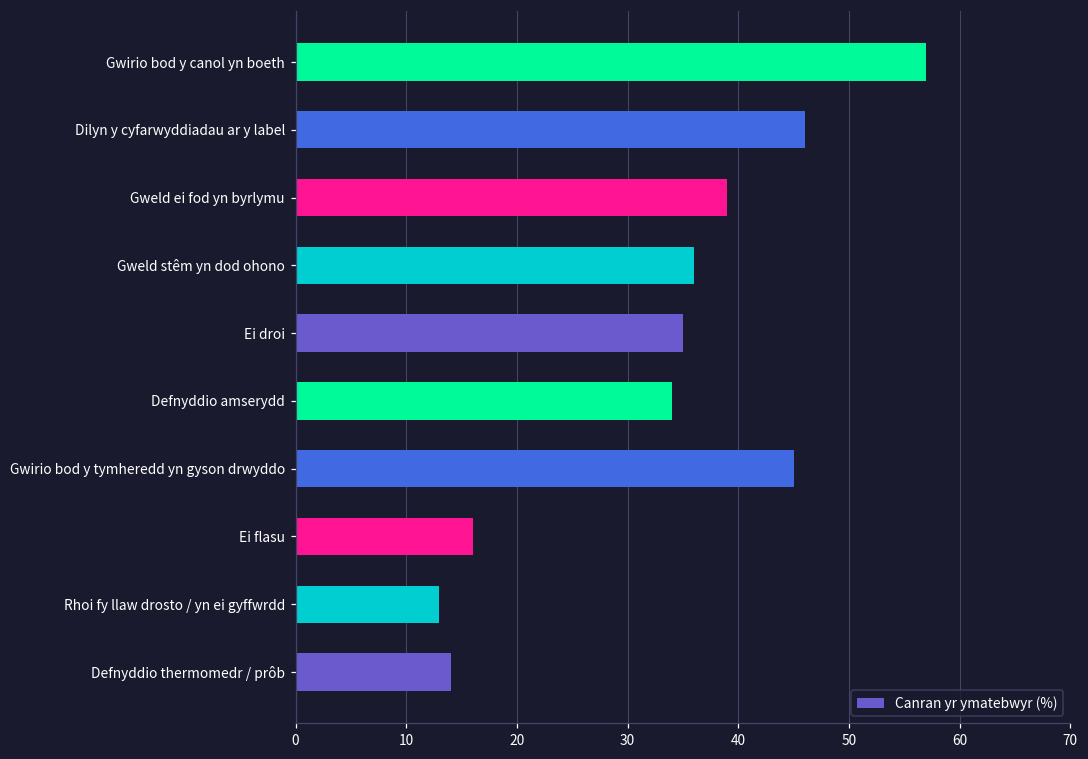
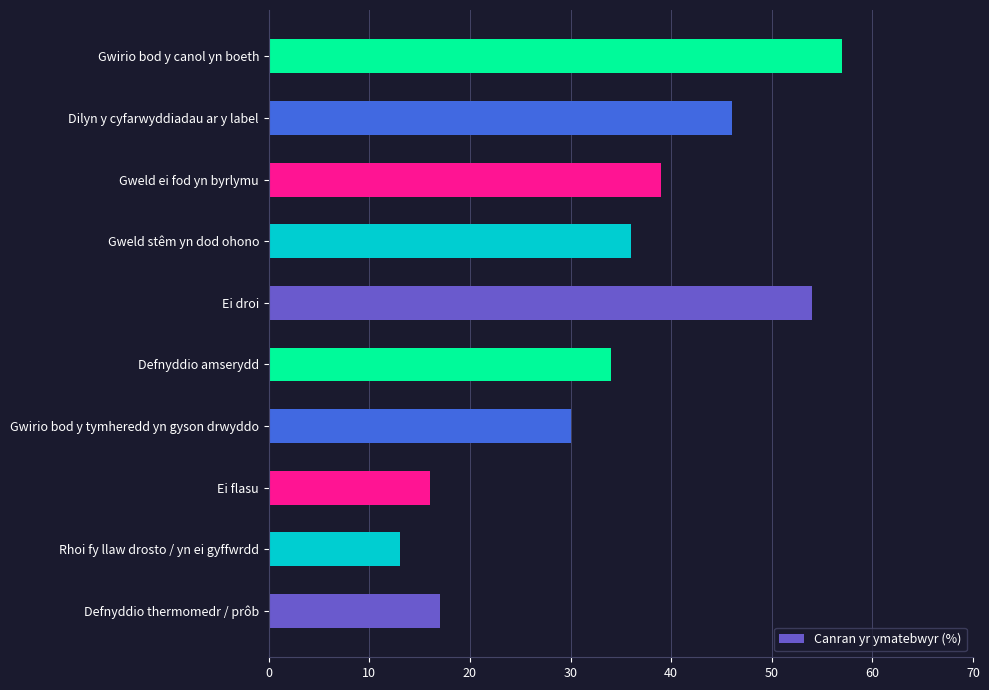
Ei droi: 35 -> 54
Gwirio bod y tymheredd yn gyson drwyddo: 45 -> 30
Defnyddio thermomedr / prôb: 14 -> 17
